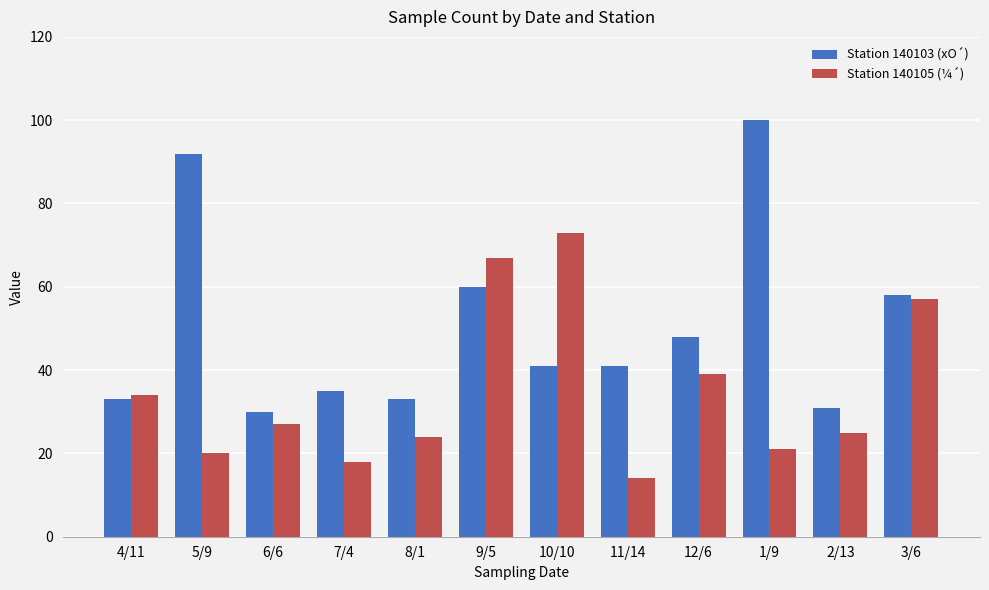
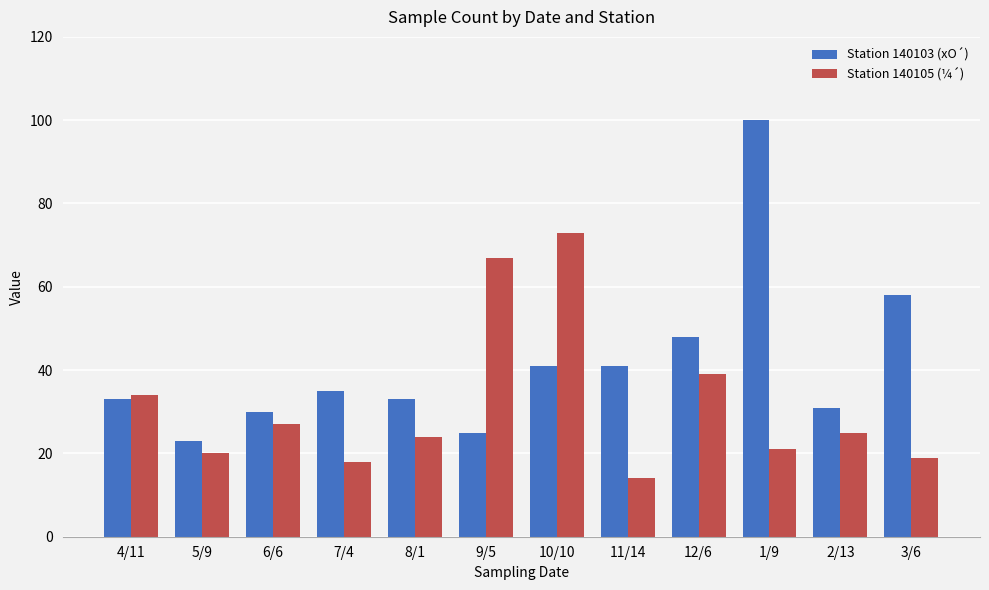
Station 140103 (xO´), 5/9: 92 -> 23
Station 140103 (xO´), 9/5: 60 -> 25
Station 140105 (¼´), 3/6: 57 -> 19
